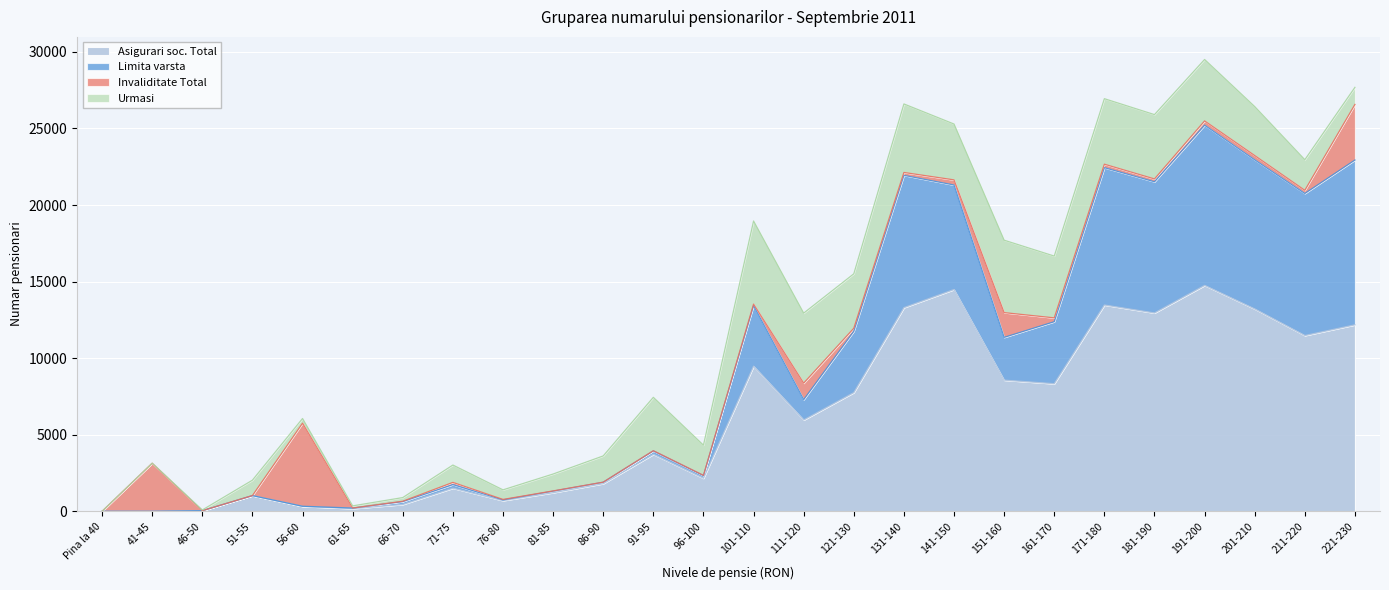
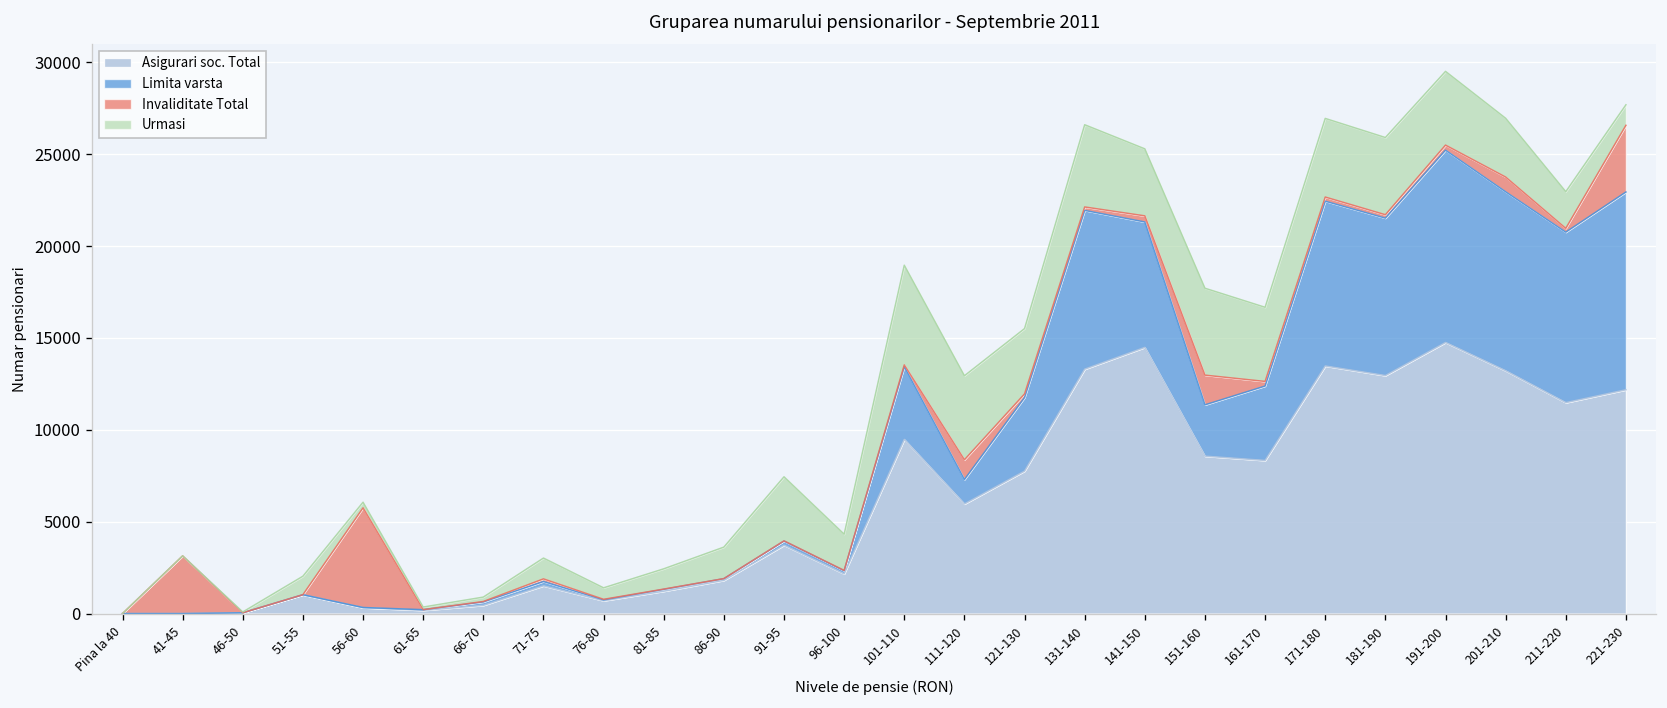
Invaliditate Total, 201-210: 300 -> 800
